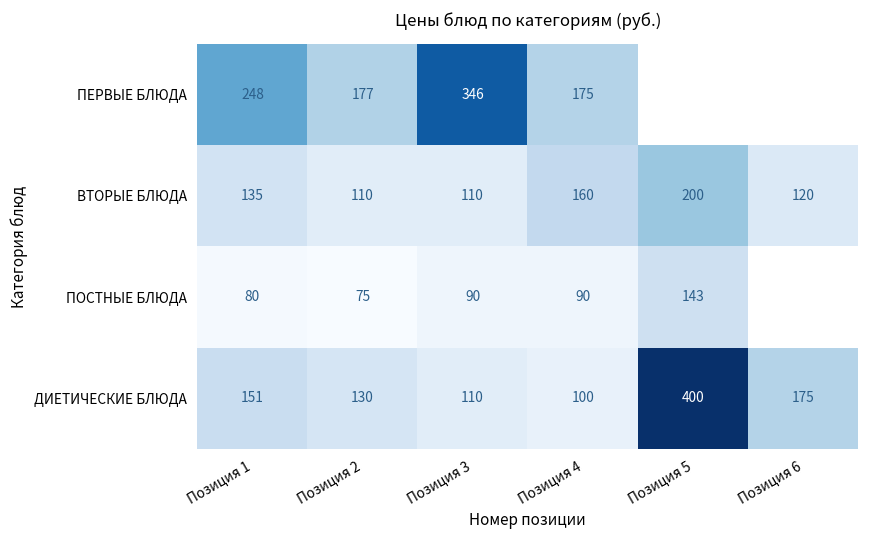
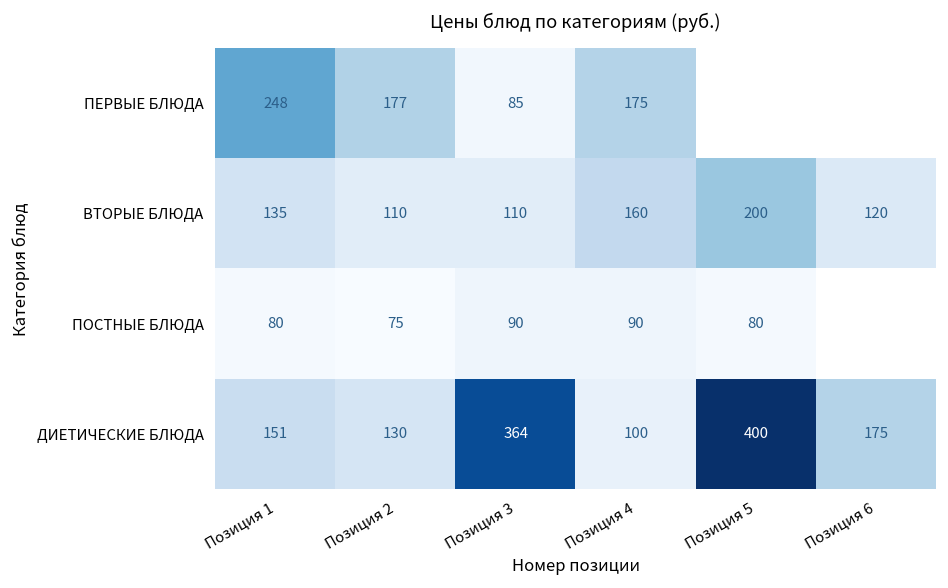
ПЕРВЫЕ БЛЮДА, Позиция 3: 346 -> 85
ПОСТНЫЕ БЛЮДА, Позиция 5: 143 -> 80
ДИЕТИЧЕСКИЕ БЛЮДА, Позиция 3: 110 -> 364
